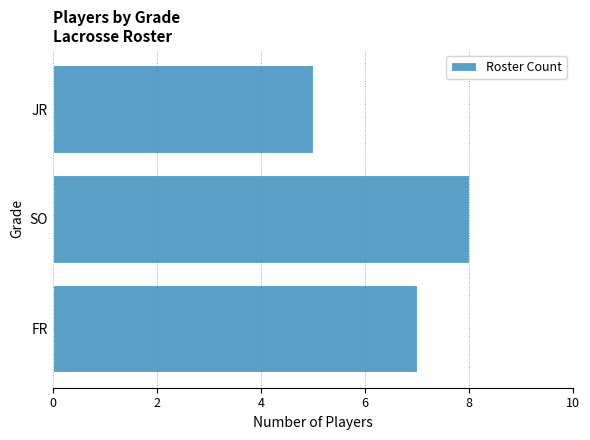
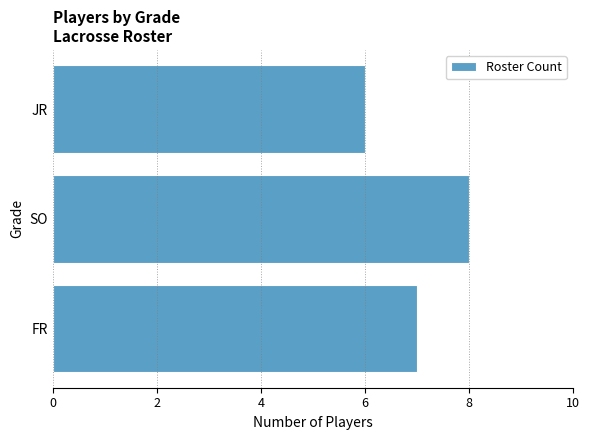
JR: 5 -> 6
